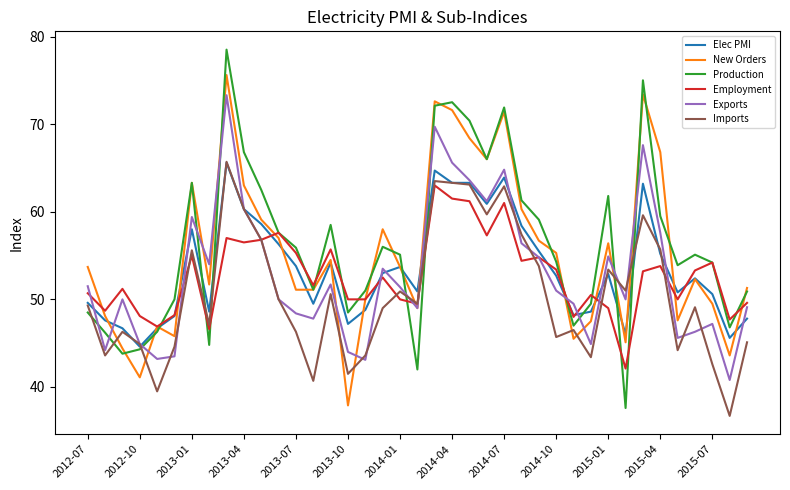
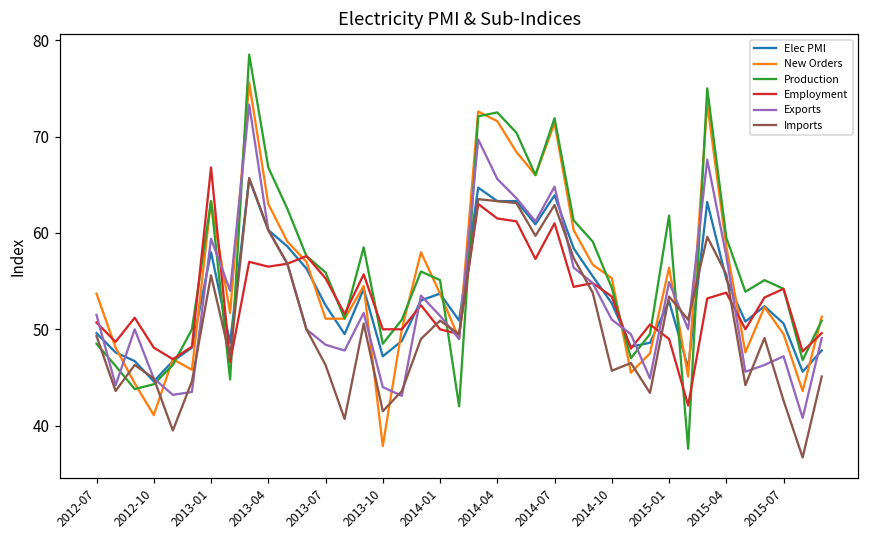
Employment, 2013-01: 55 -> 67
Elec PMI, 2013-07: 54 -> 53
New Orders, 2015-04: 67 -> 59
